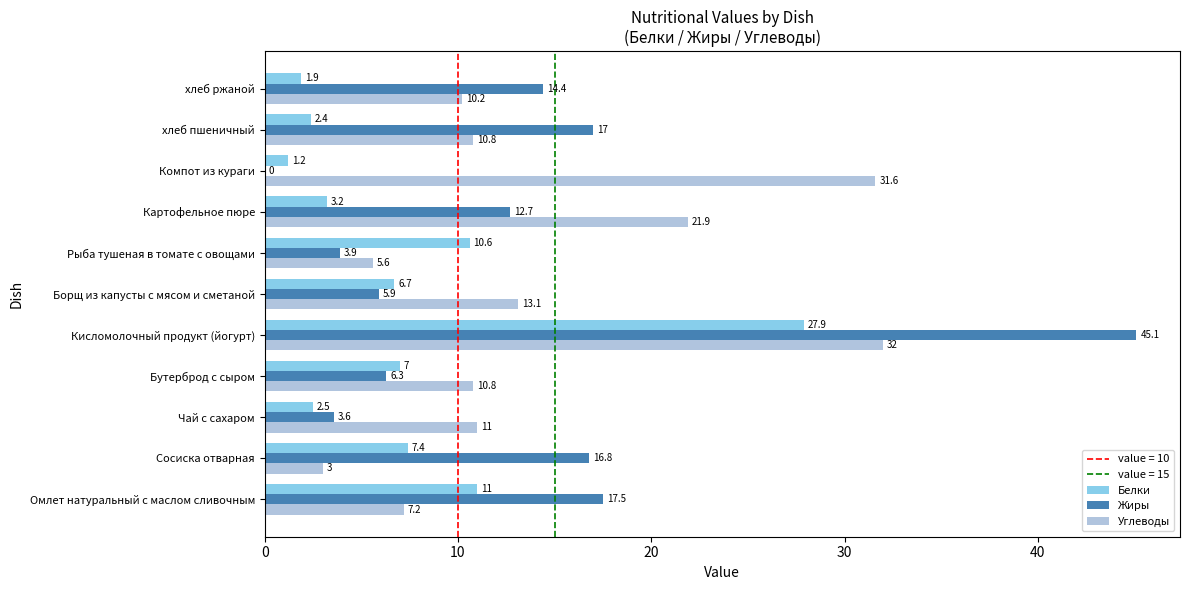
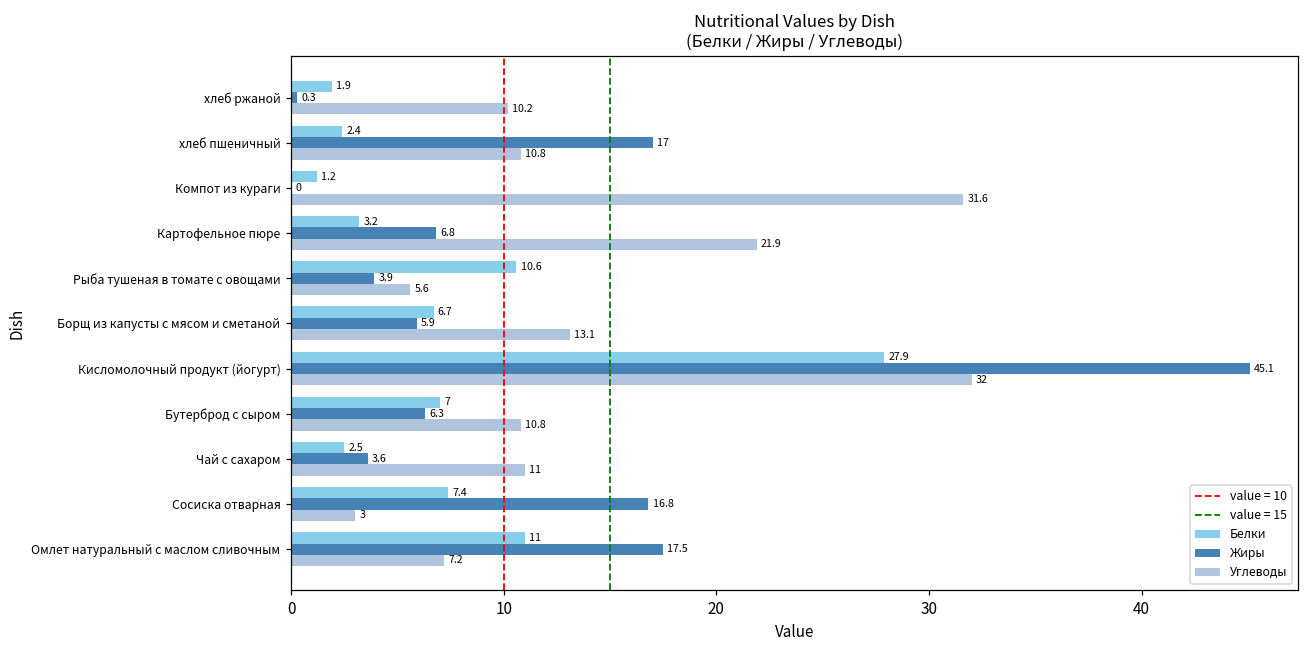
Жиры, хлеб ржаной: 14.4 -> 0.3
Жиры, Картофельное пюре: 12.7 -> 6.8
